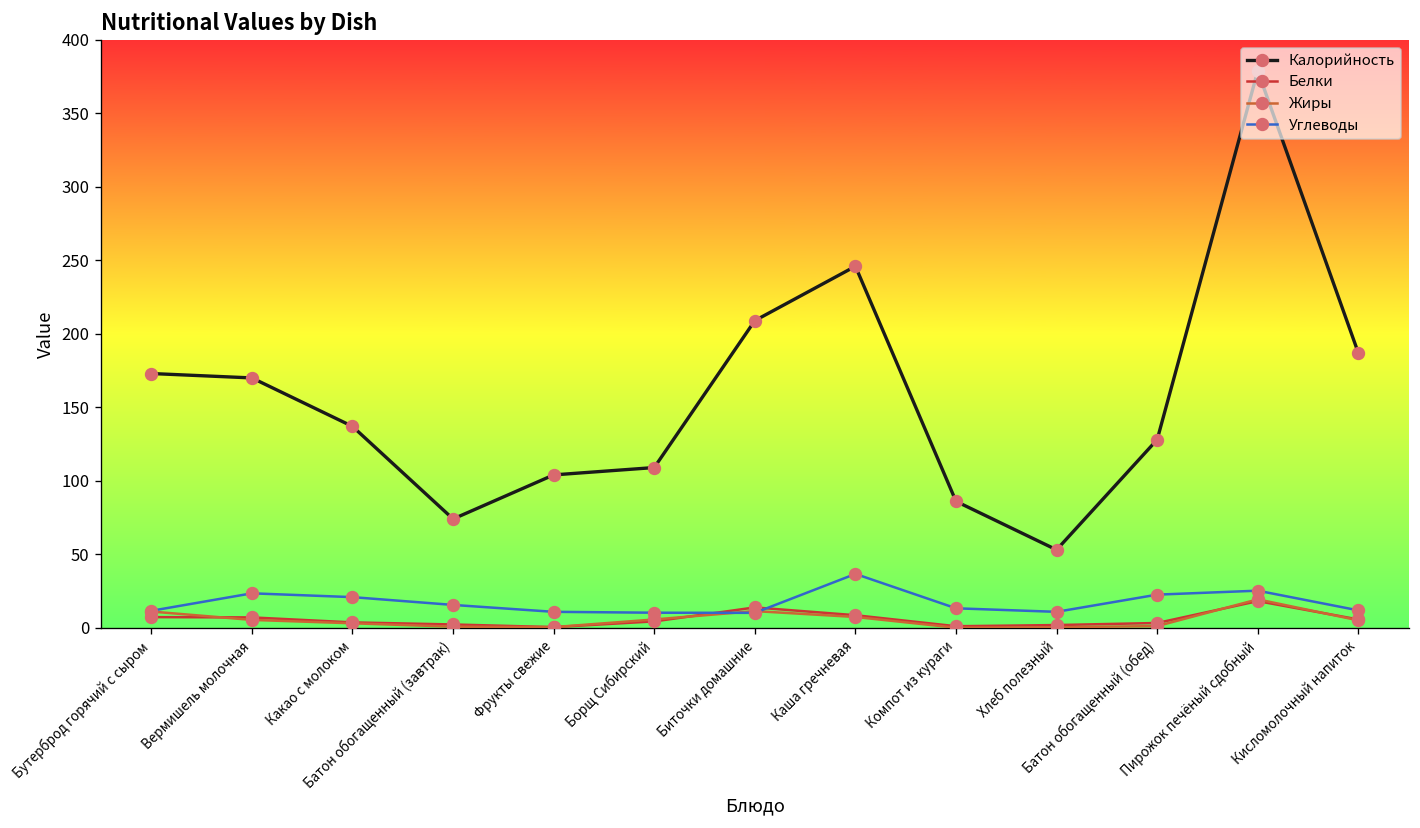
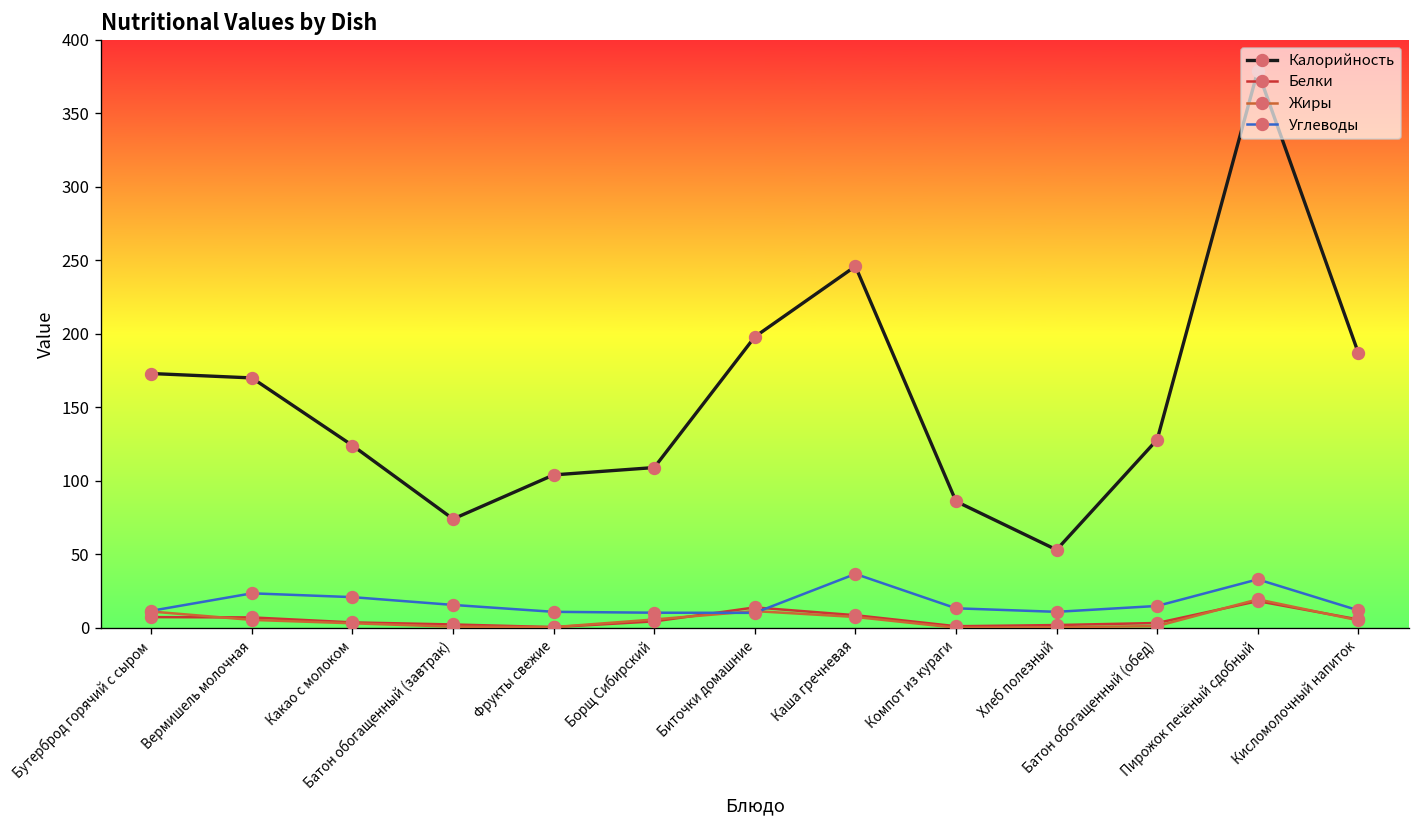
Калорийность, Какао с молоком: 137 -> 124
Калорийность, Биточки домашние: 209 -> 198
Углеводы, Батон обогащенный (обед): 23 -> 15
Углеводы, Пирожок печёный сдобный: 25 -> 33
